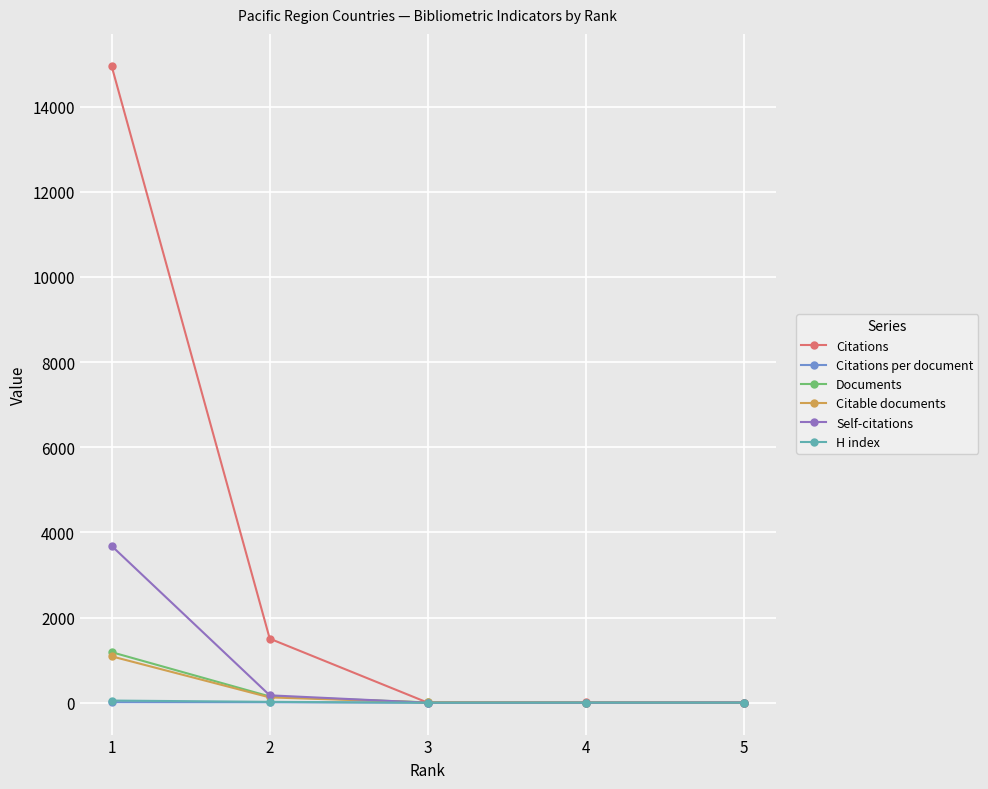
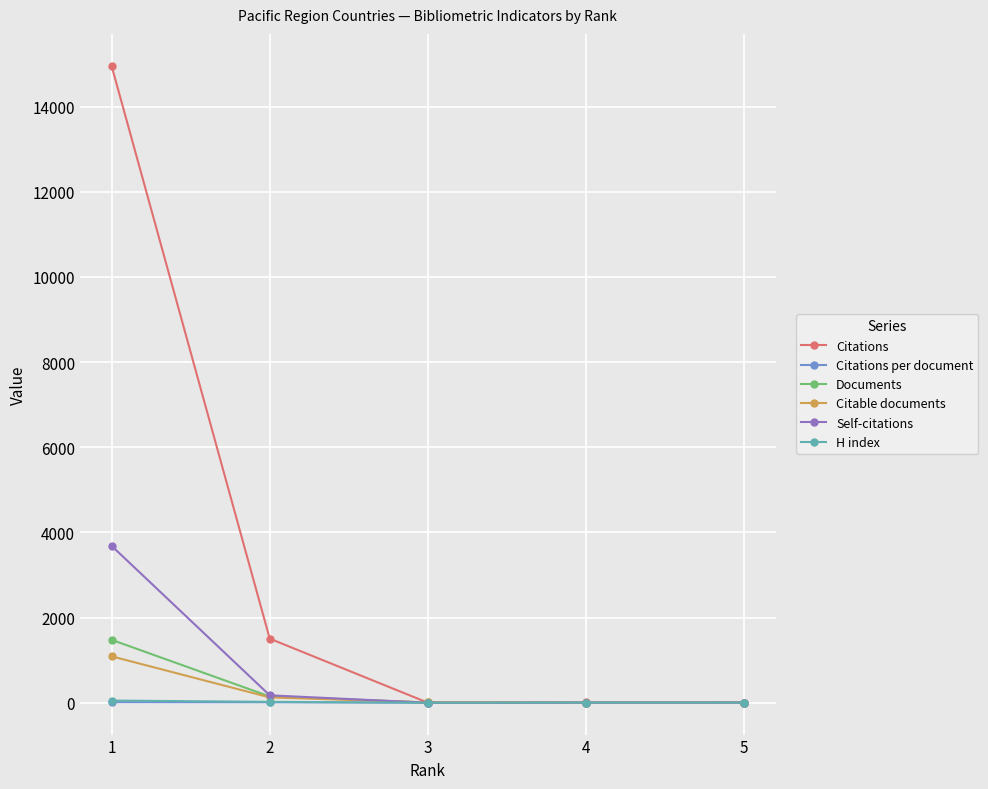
Documents, 1: 1200 -> 1500
